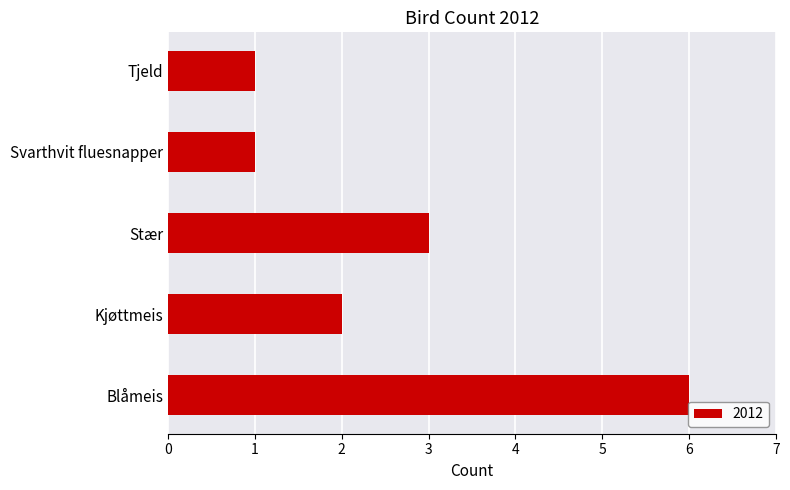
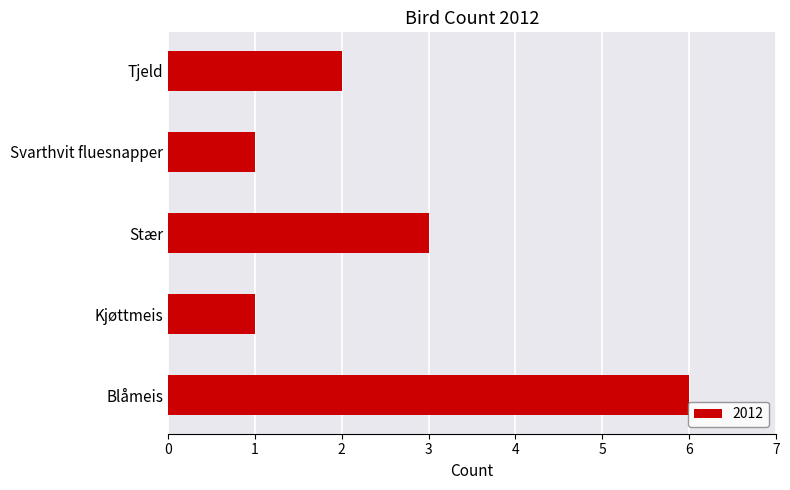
Tjeld: 1 -> 2
Kjøttmeis: 2 -> 1
